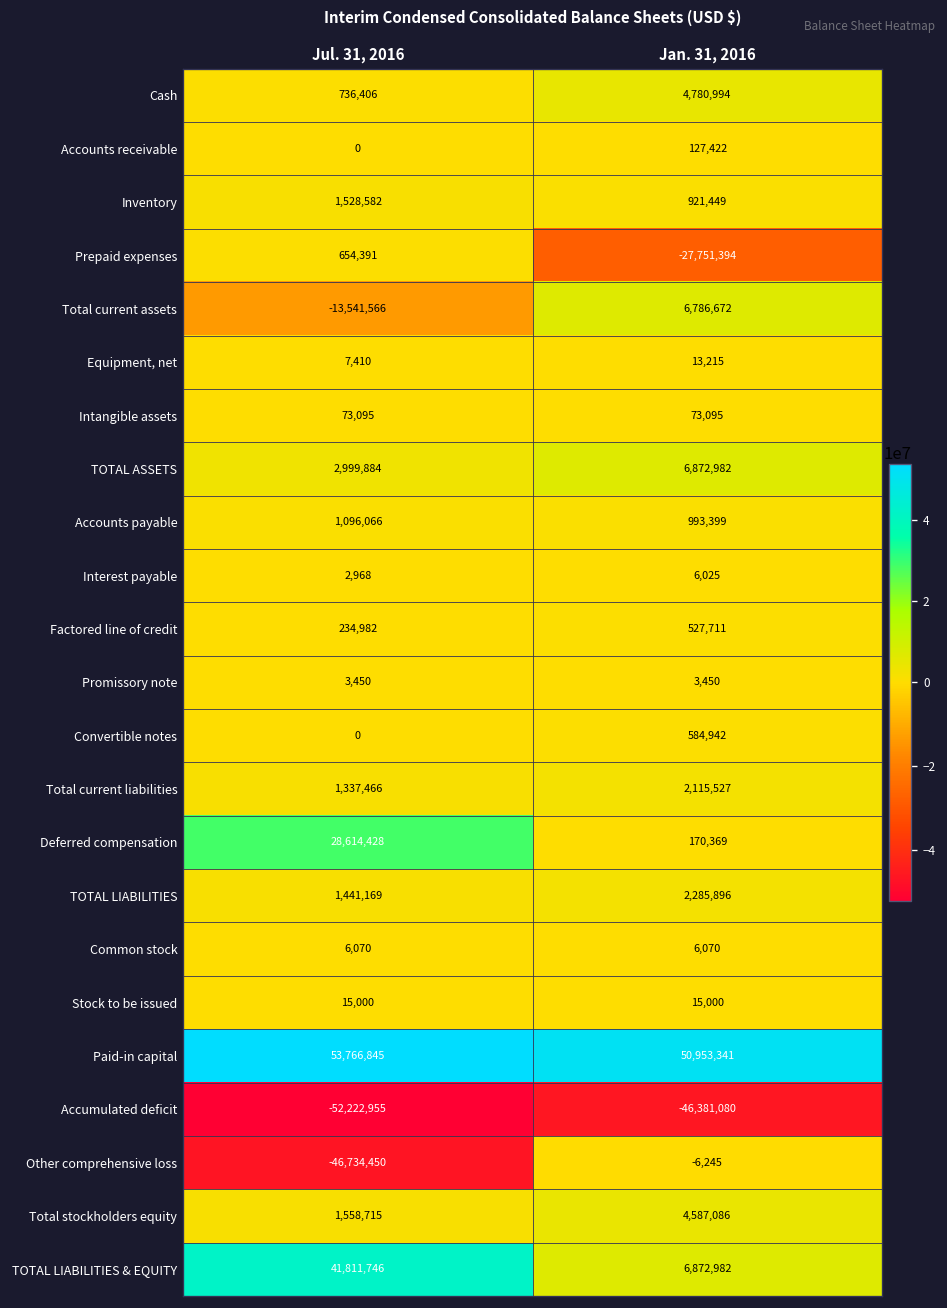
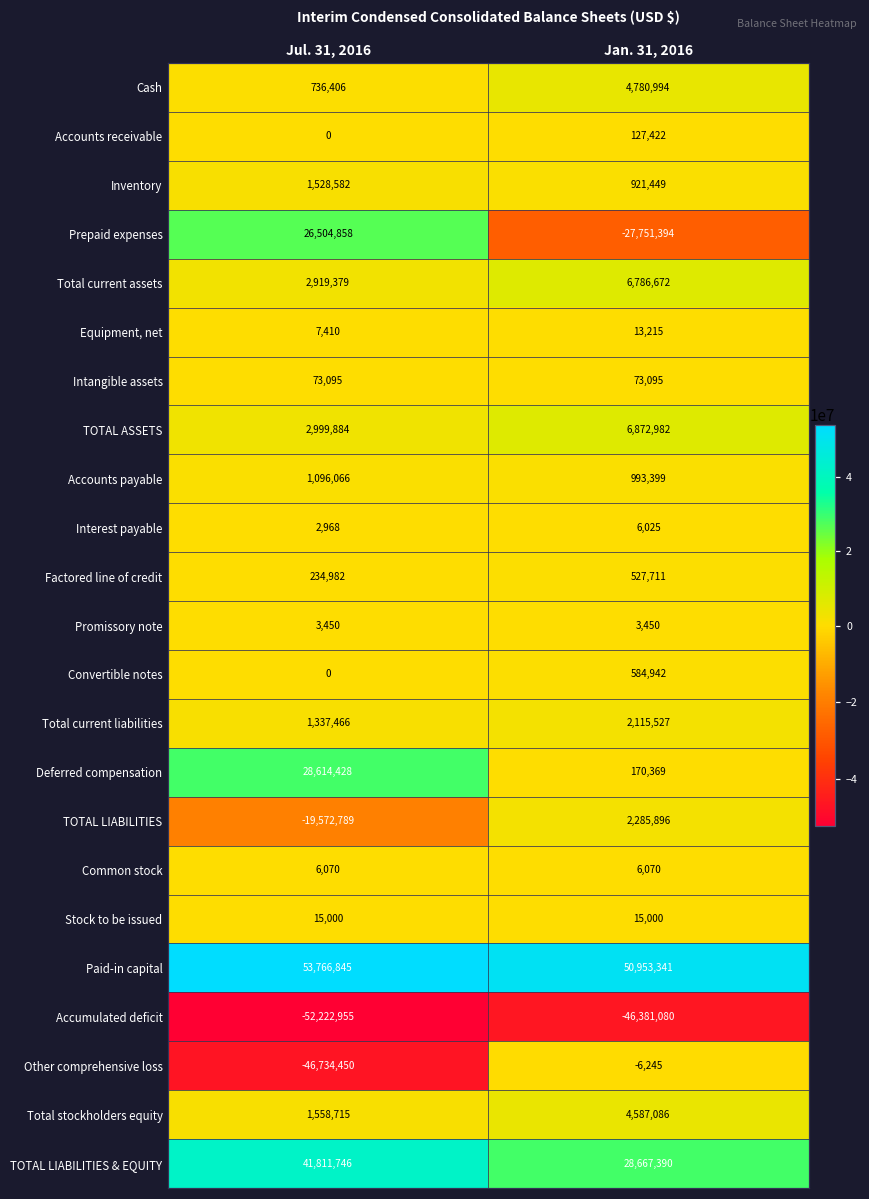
Prepaid expenses, Jul. 31, 2016: 654,391 -> 26,504,858
Total current assets, Jul. 31, 2016: -13,541,566 -> 2,919,379
TOTAL LIABILITIES, Jul. 31, 2016: 1,441,169 -> -19,572,789
TOTAL LIABILITIES & EQUITY, Jan. 31, 2016: 6,872,982 -> 28,667,390
